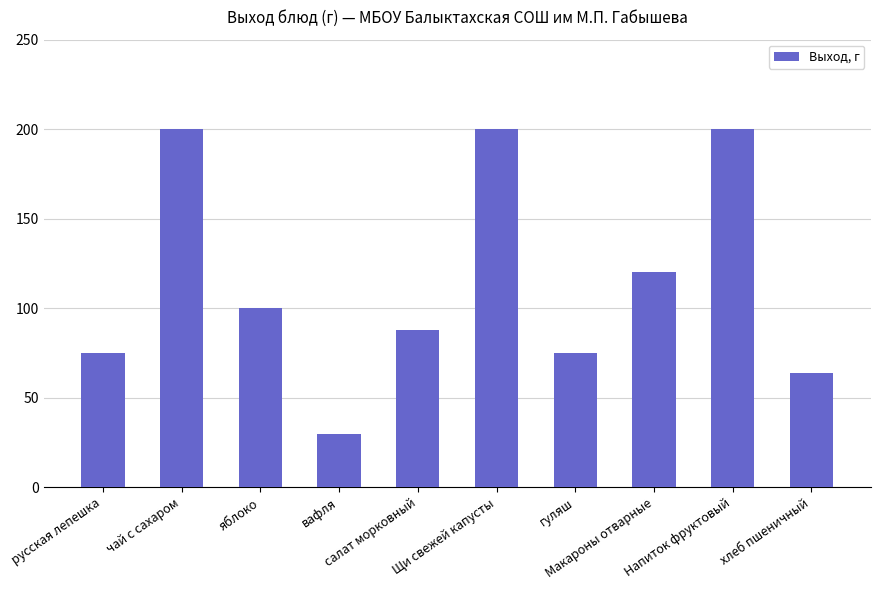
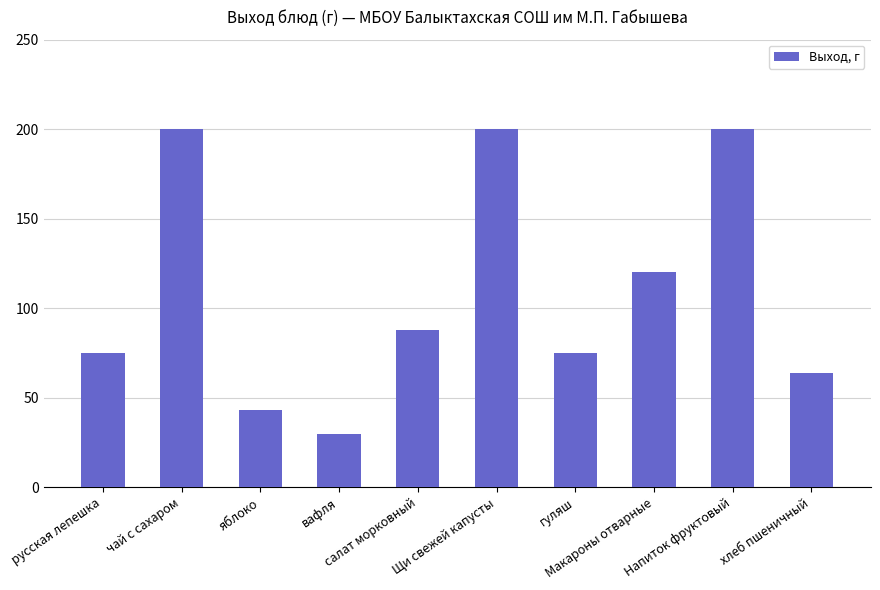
яблоко: 100 -> 43
